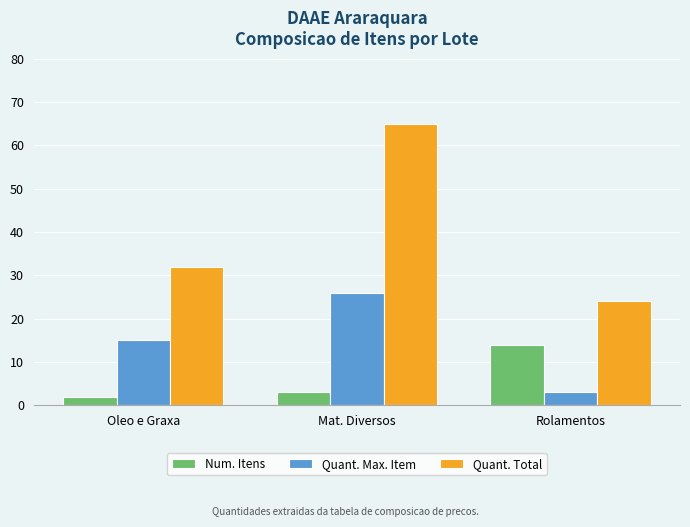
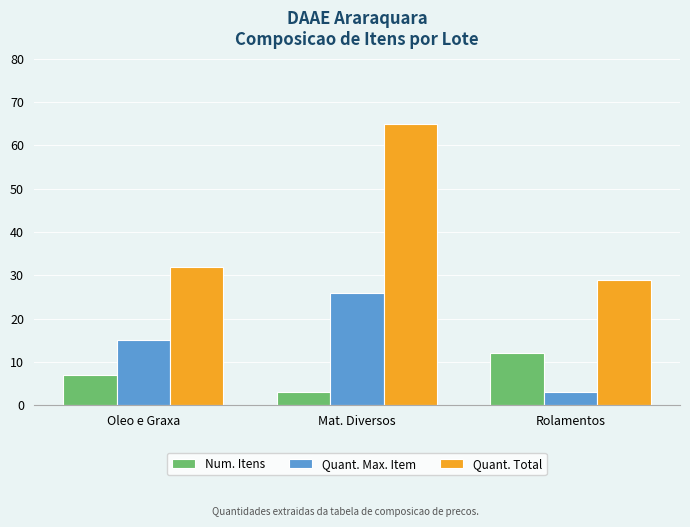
Num. Itens, Oleo e Graxa: 2 -> 7
Num. Itens, Rolamentos: 14 -> 12
Quant. Total, Rolamentos: 24 -> 29
